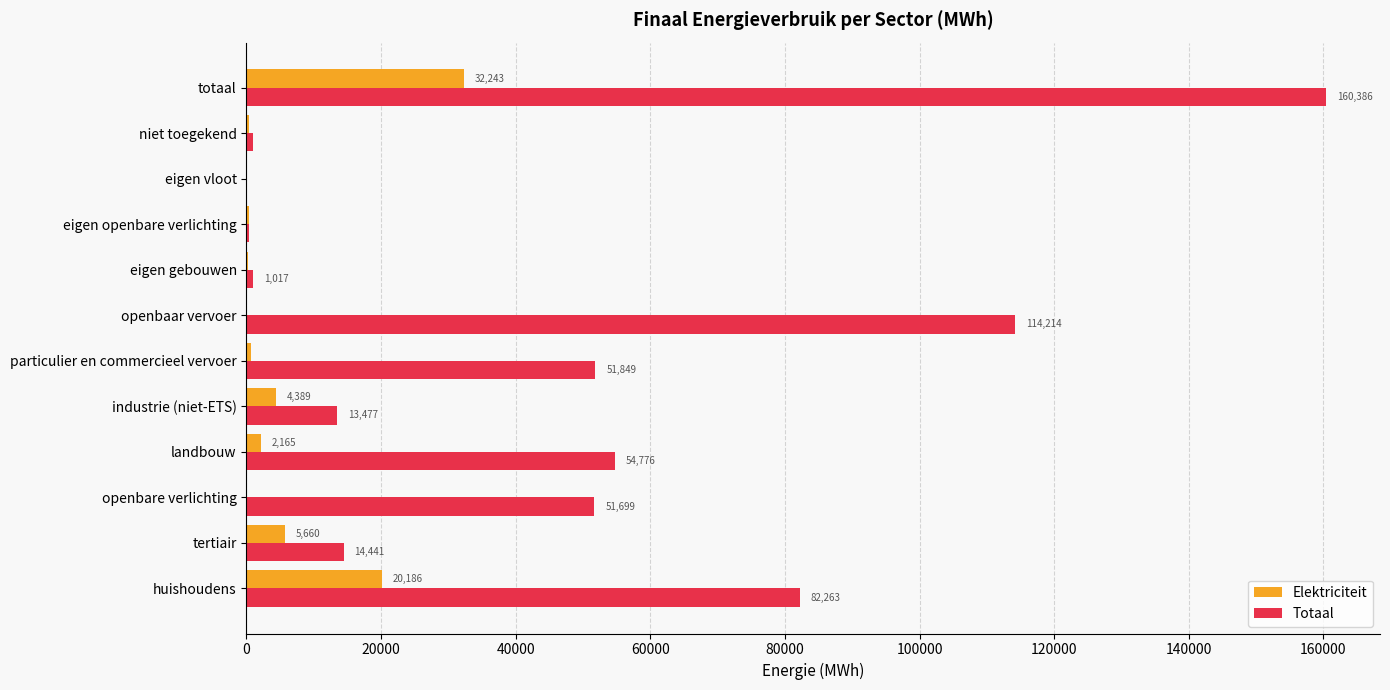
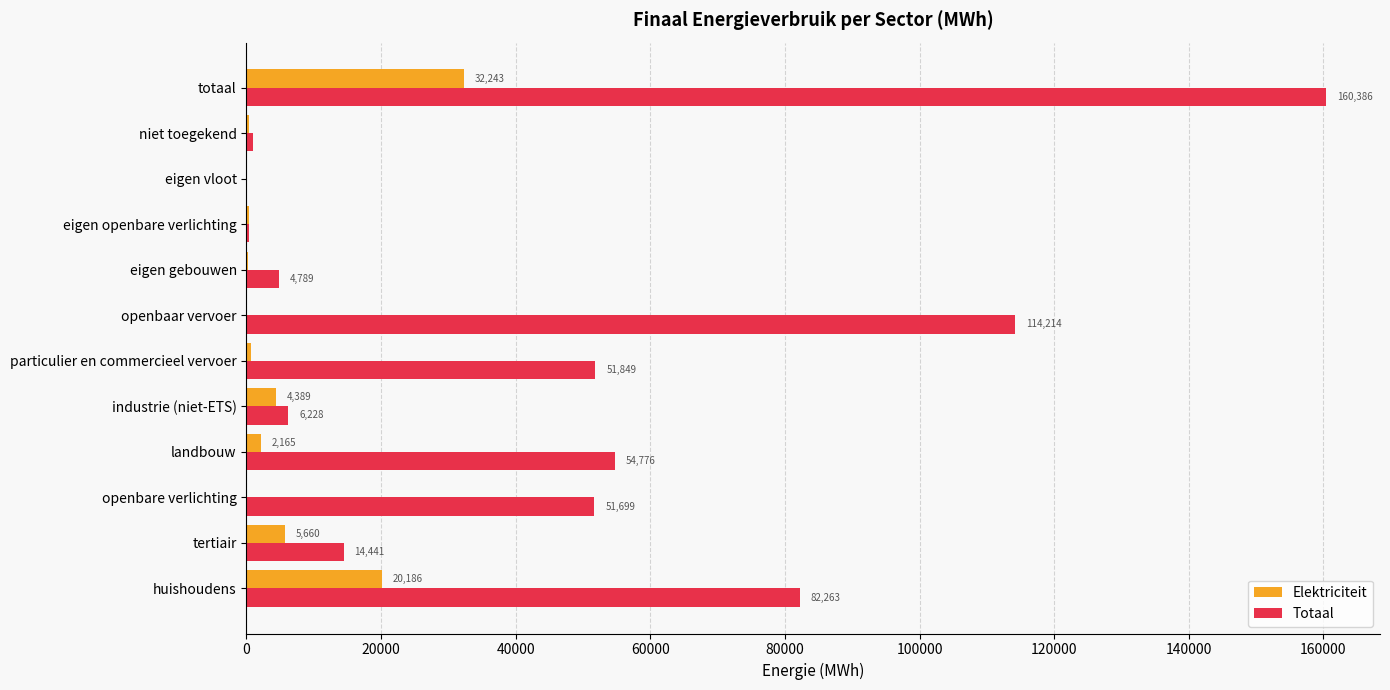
Totaal, eigen gebouwen: 1,017 -> 4,789
Totaal, industrie (niet-ETS): 13,477 -> 6,228
